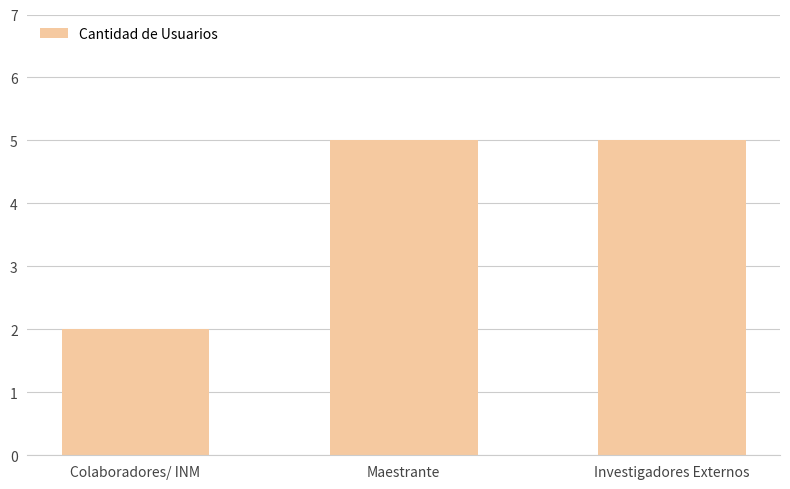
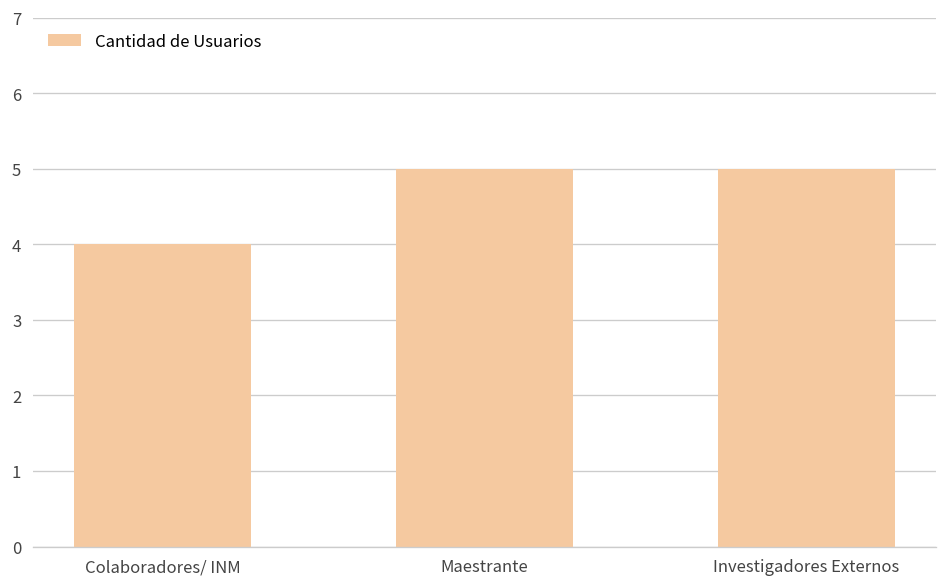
Colaboradores/ INM: 2 -> 4
